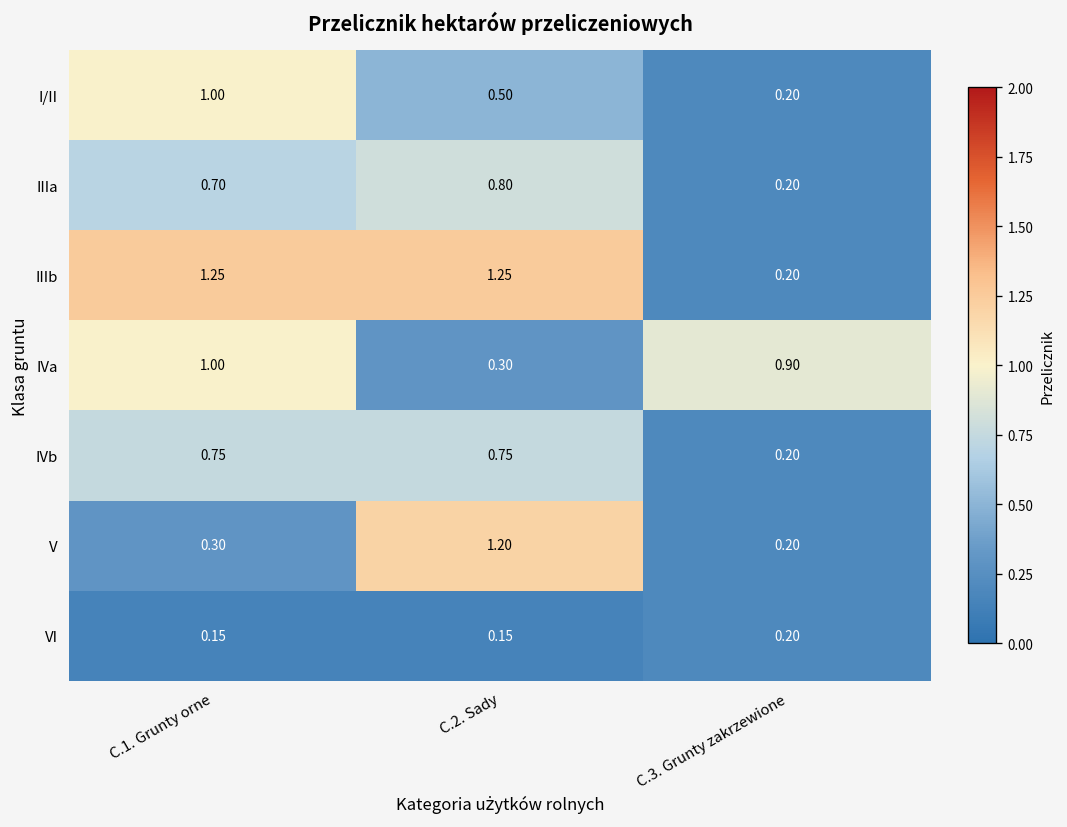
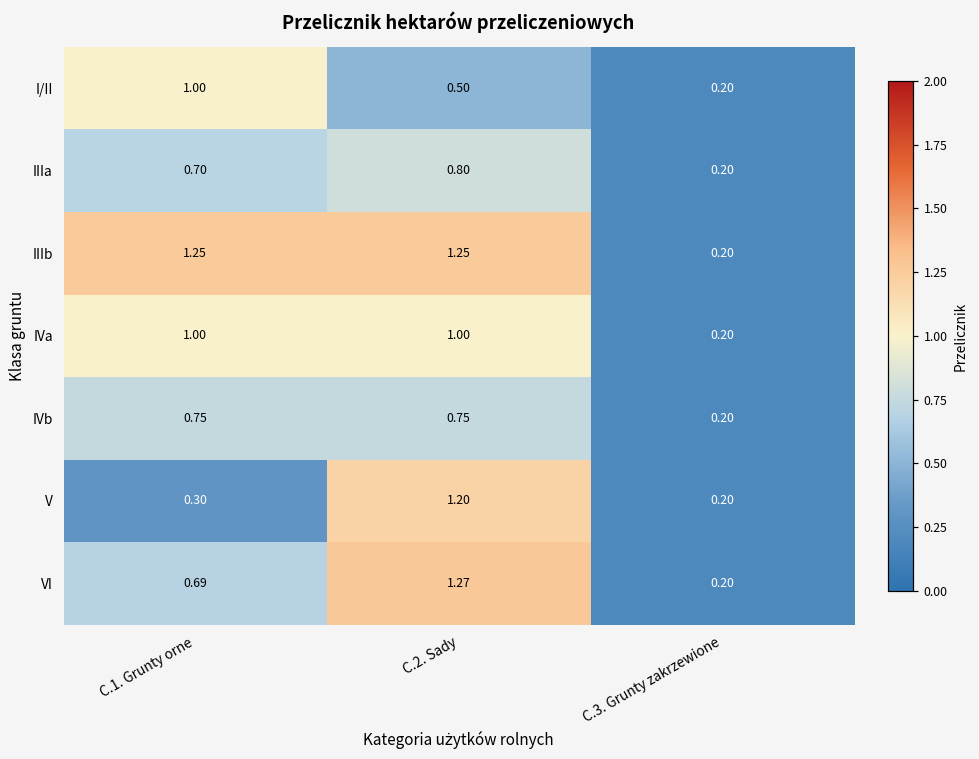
IVa, C.2. Sady: 0.30 -> 1.00
IVa, C.3. Grunty zakrzewione: 0.90 -> 0.20
VI, C.1. Grunty orne: 0.15 -> 0.69
VI, C.2. Sady: 0.15 -> 1.27
